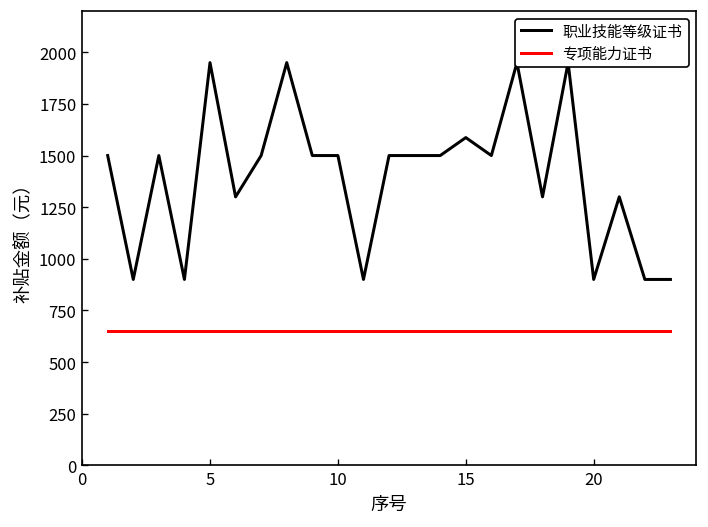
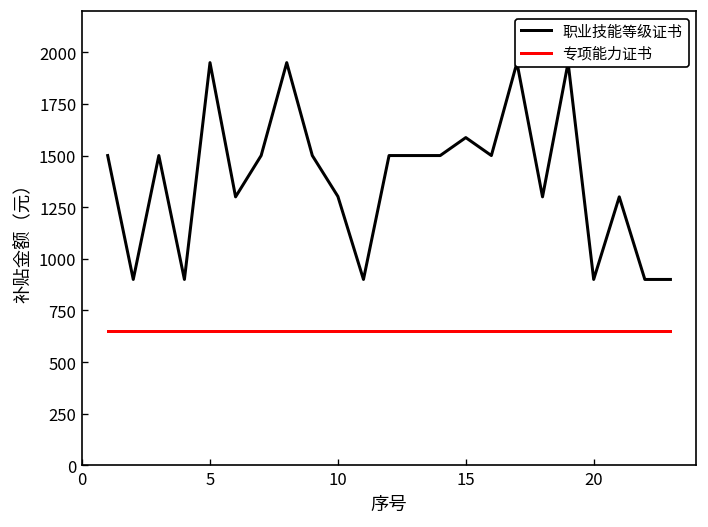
职业技能等级证书, 10: 1500 -> 1300
